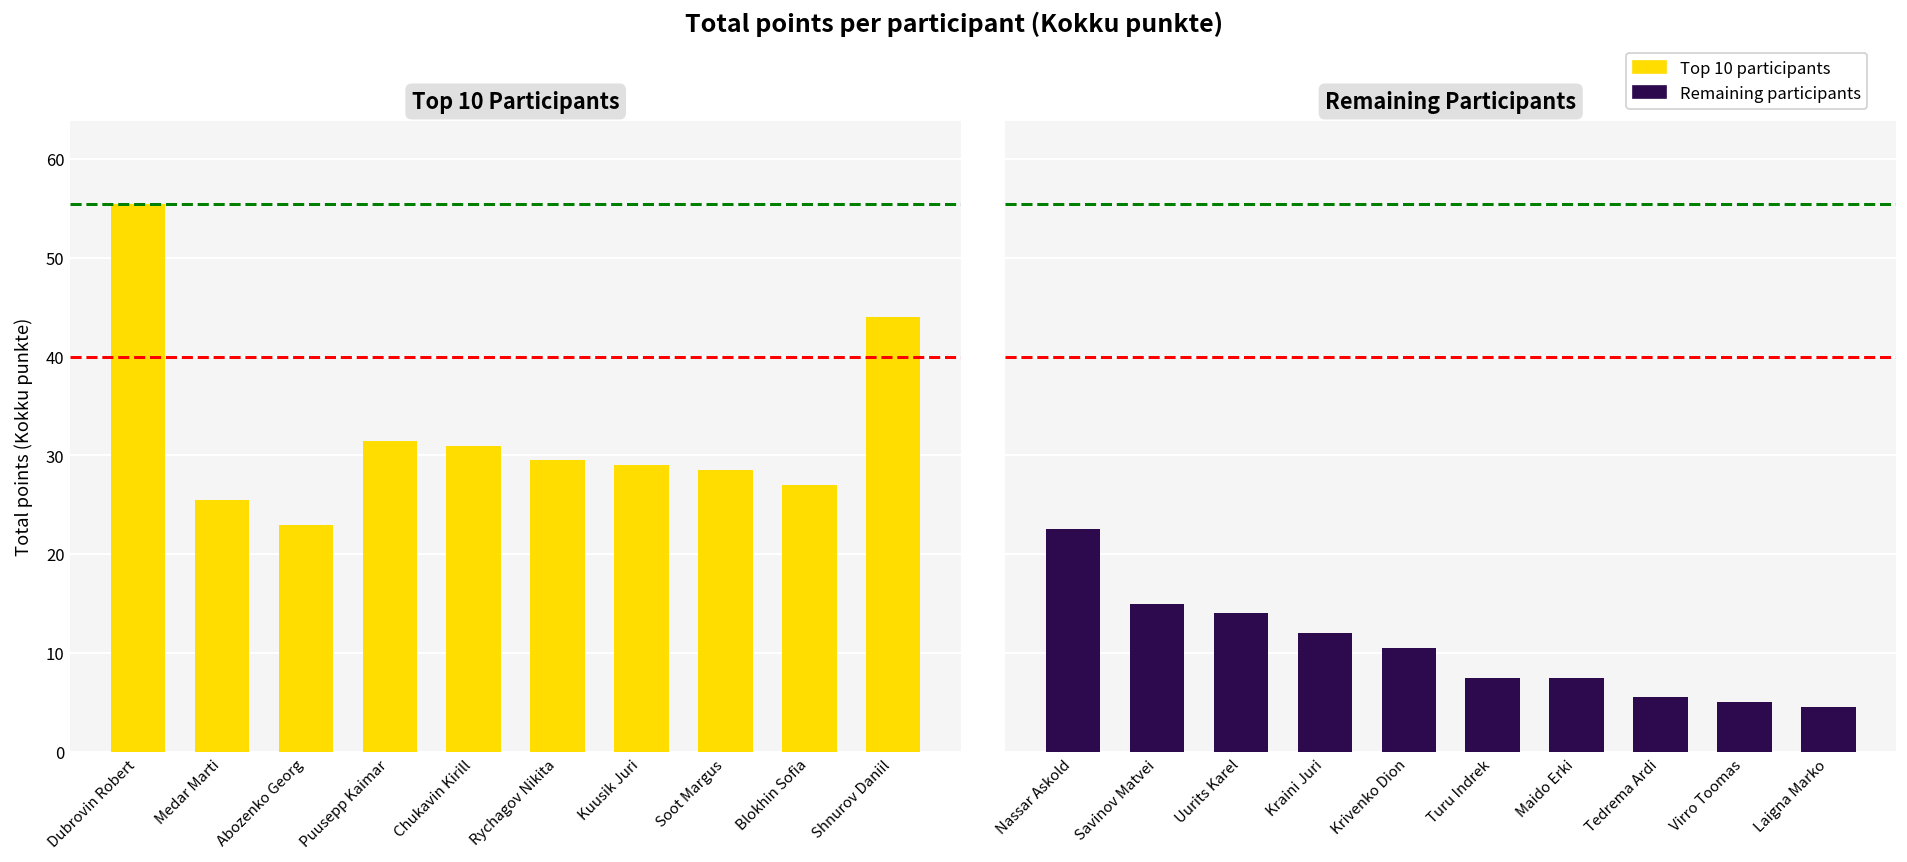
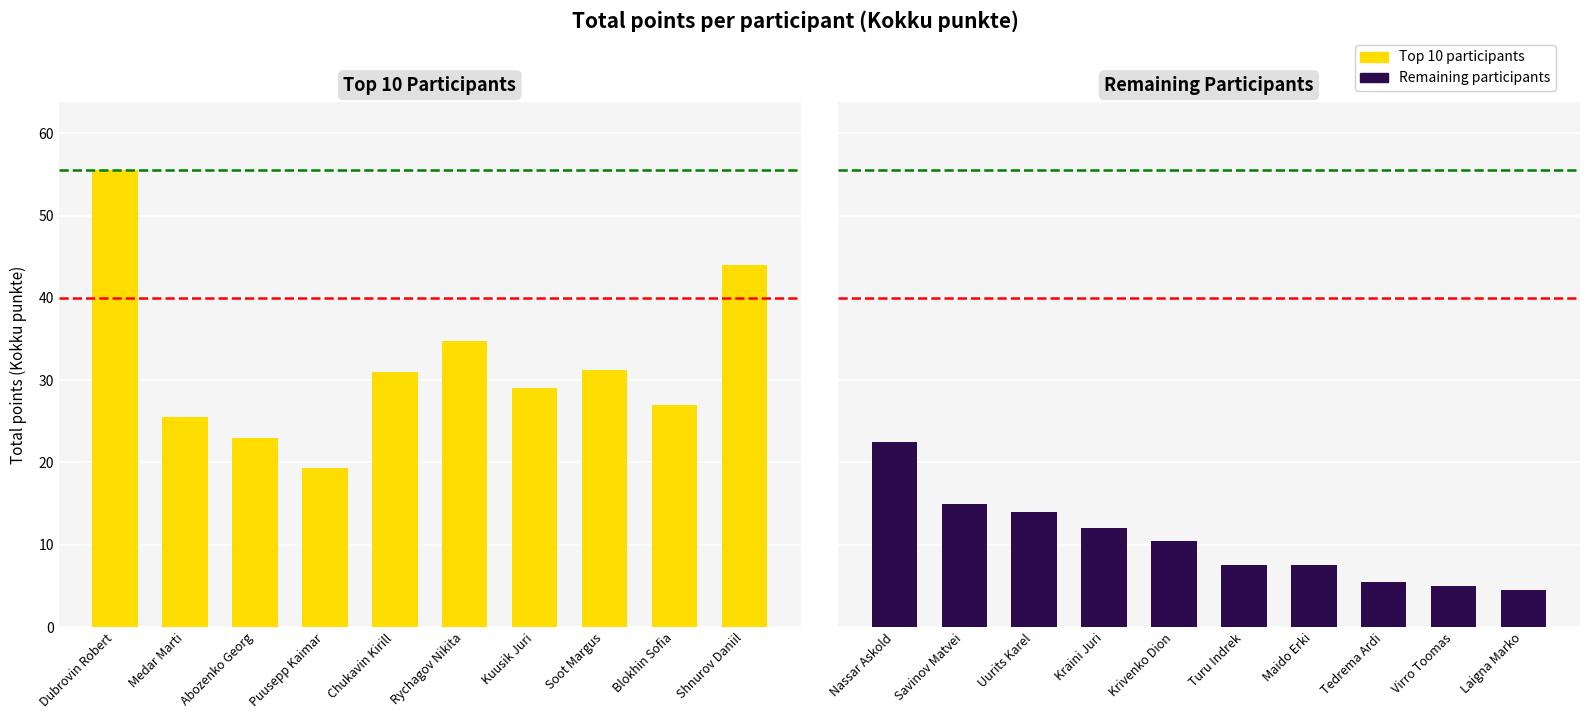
Top 10 Participants, Puusepp Kaimar: 32 -> 19
Top 10 Participants, Rychagov Nikita: 30 -> 35
Top 10 Participants, Soot Margus: 29 -> 31
